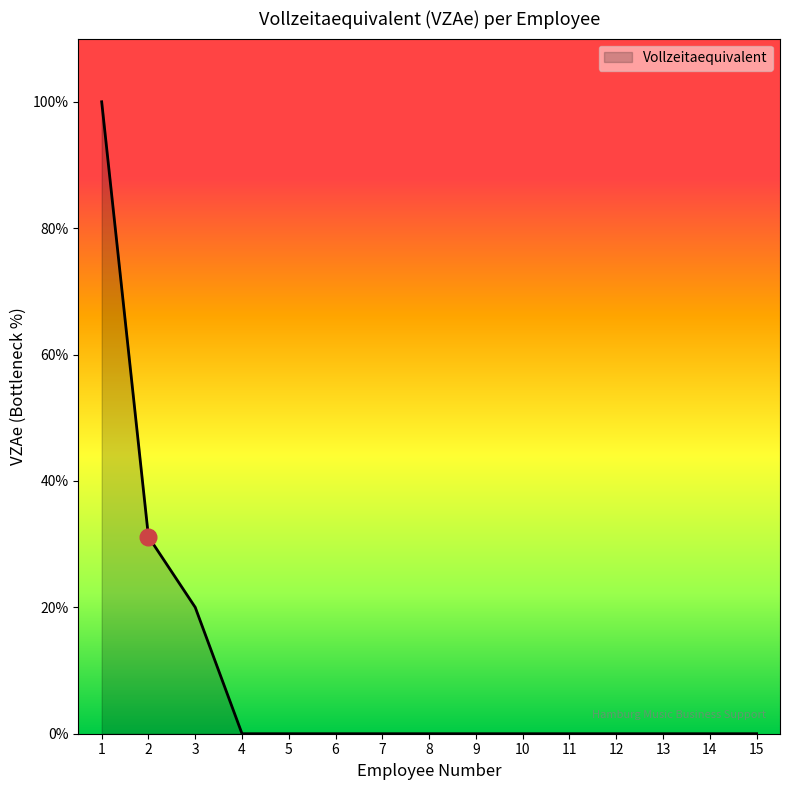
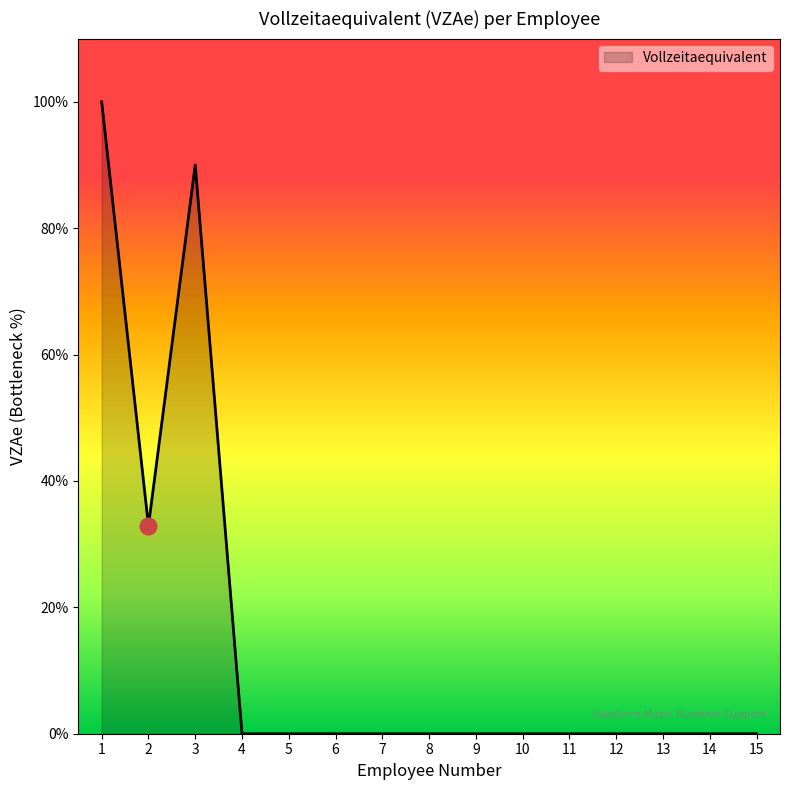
Vollzeitaequivalent, 2: 31% -> 33%
Vollzeitaequivalent, 3: 20% -> 90%
